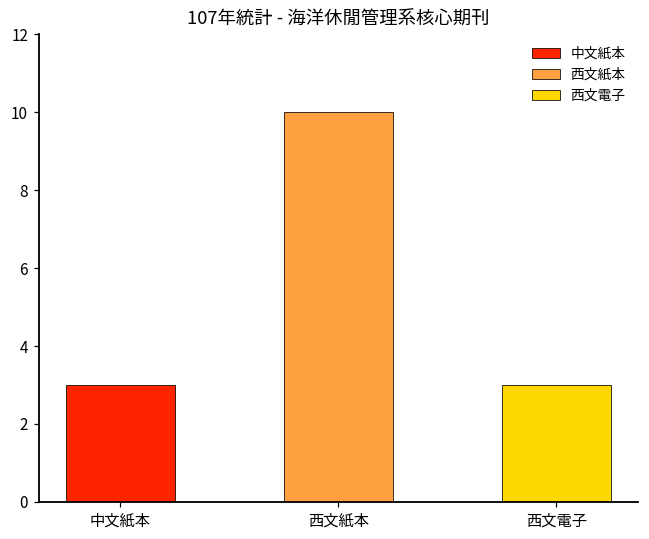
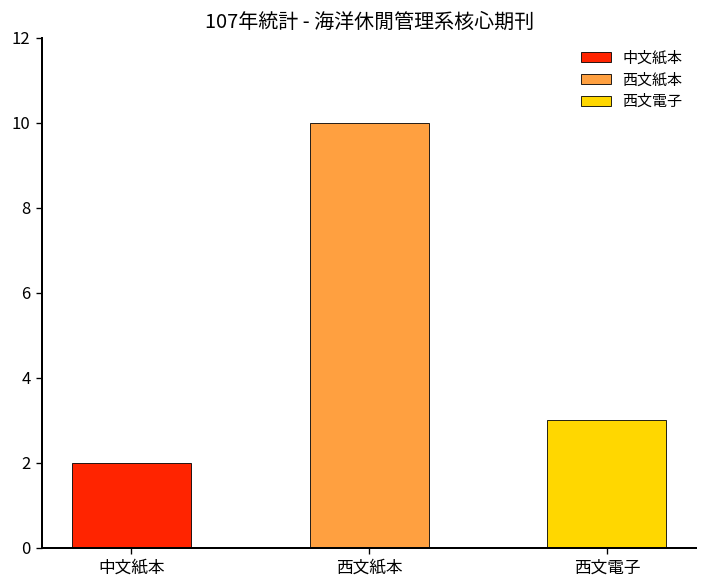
中文紙本: 3 -> 2
